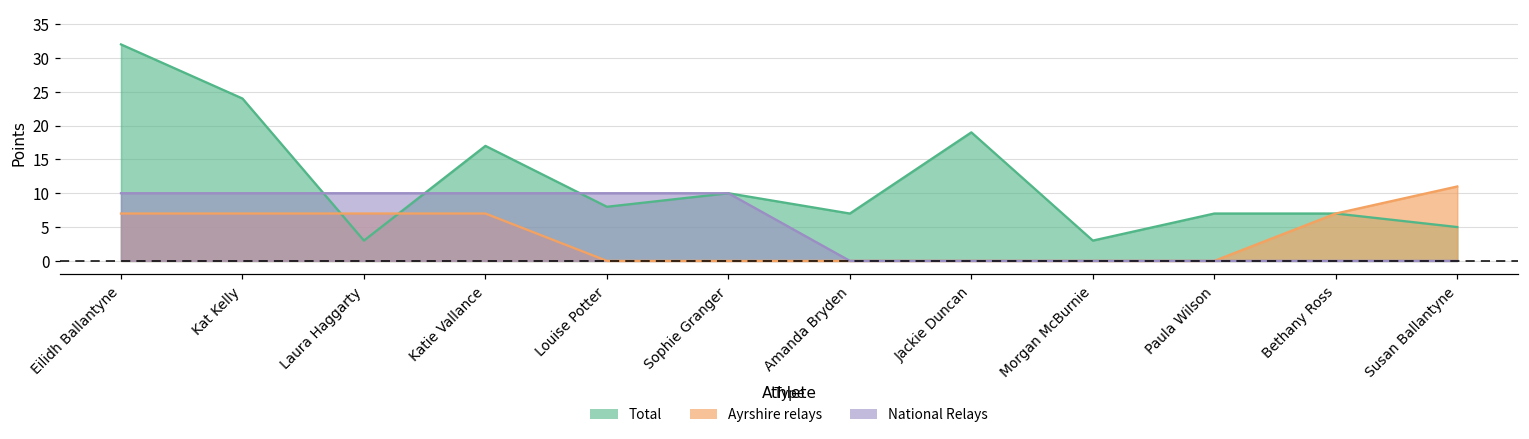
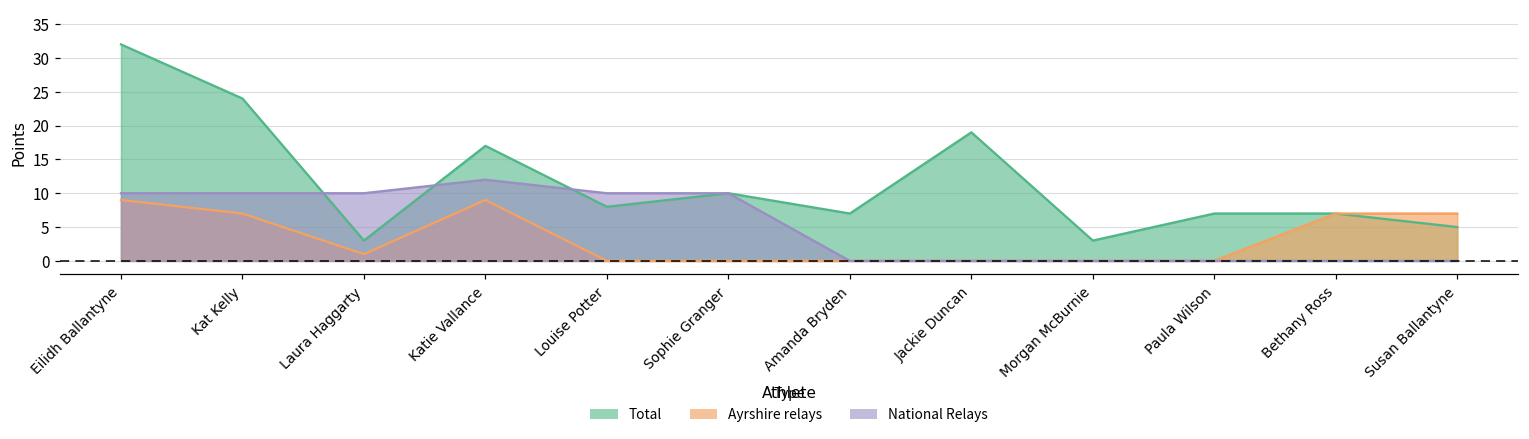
Ayrshire relays, Eilidh Ballantyne: 7 -> 9
Ayrshire relays, Laura Haggarty: 7 -> 1
Ayrshire relays, Katie Vallance: 7 -> 9
National Relays, Katie Vallance: 10 -> 12
Ayrshire relays, Susan Ballantyne: 11 -> 7
